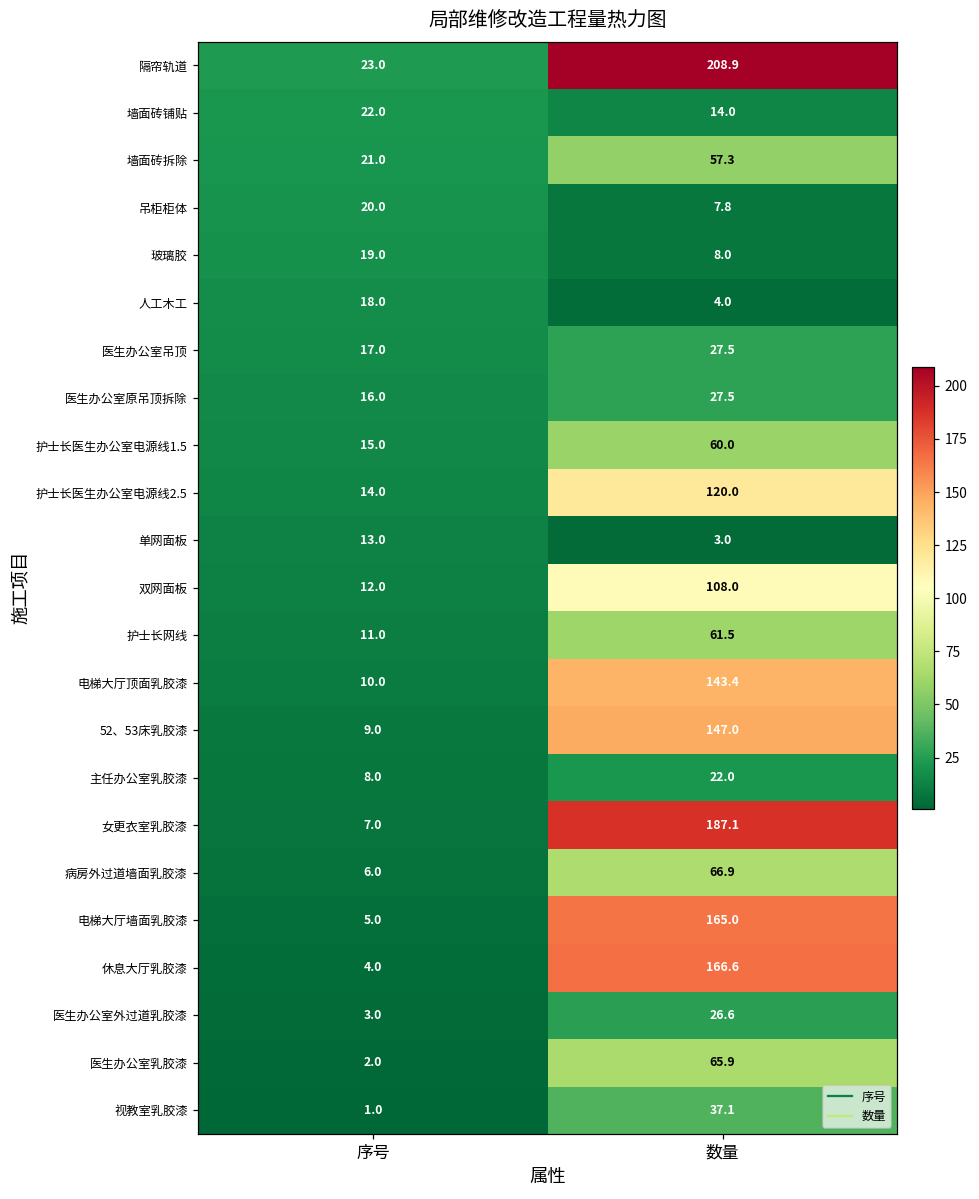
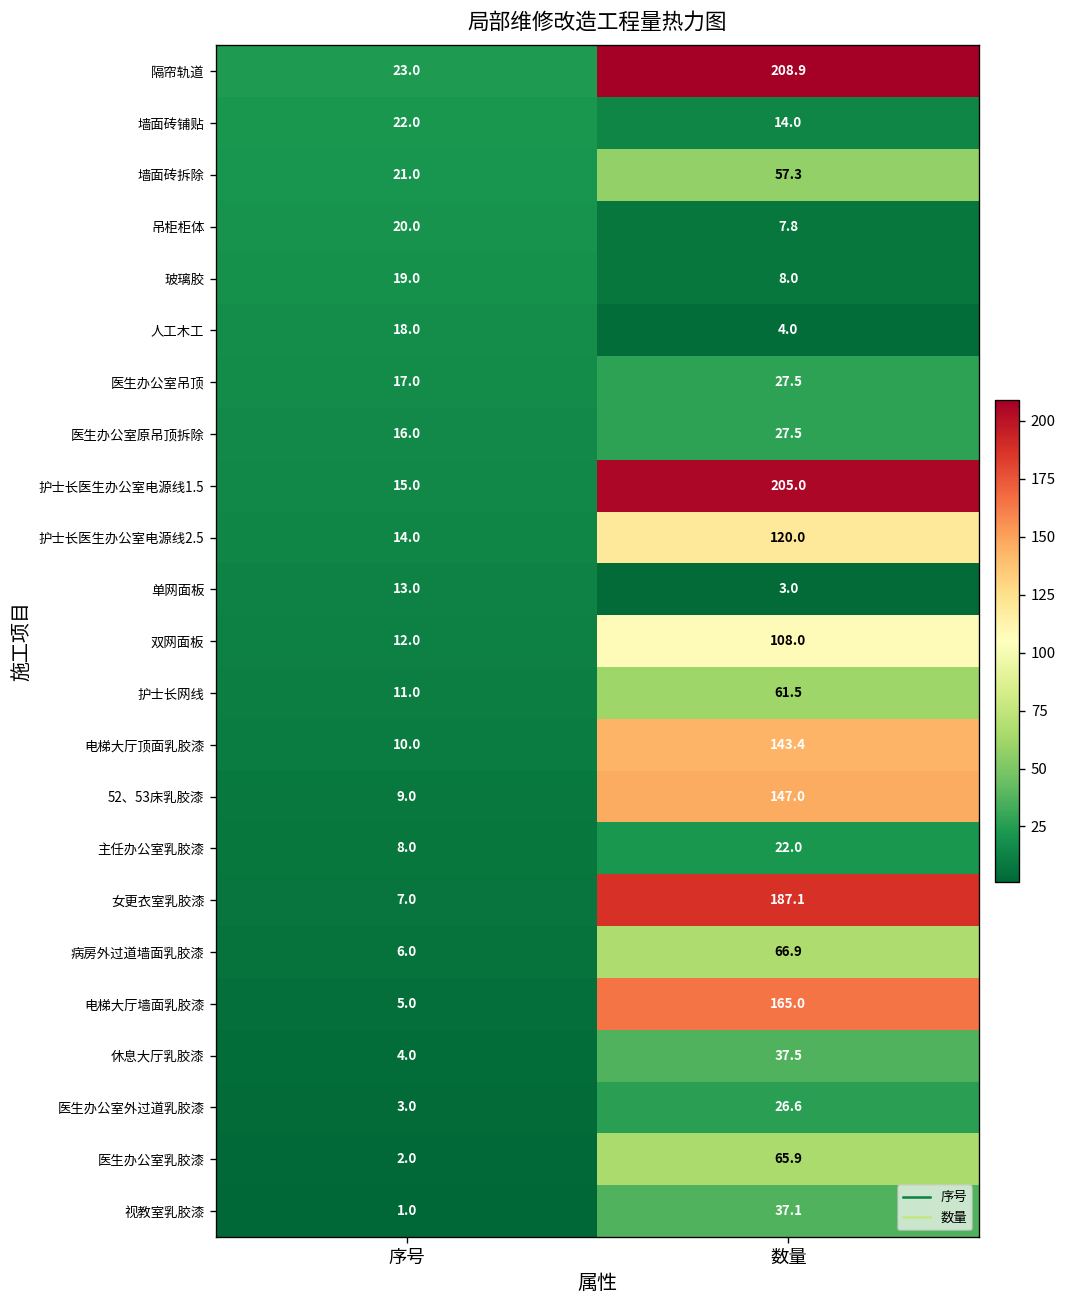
护士长医生办公室电源线1.5, 数量: 60.0 -> 205.0
休息大厅乳胶漆, 数量: 166.6 -> 37.5
